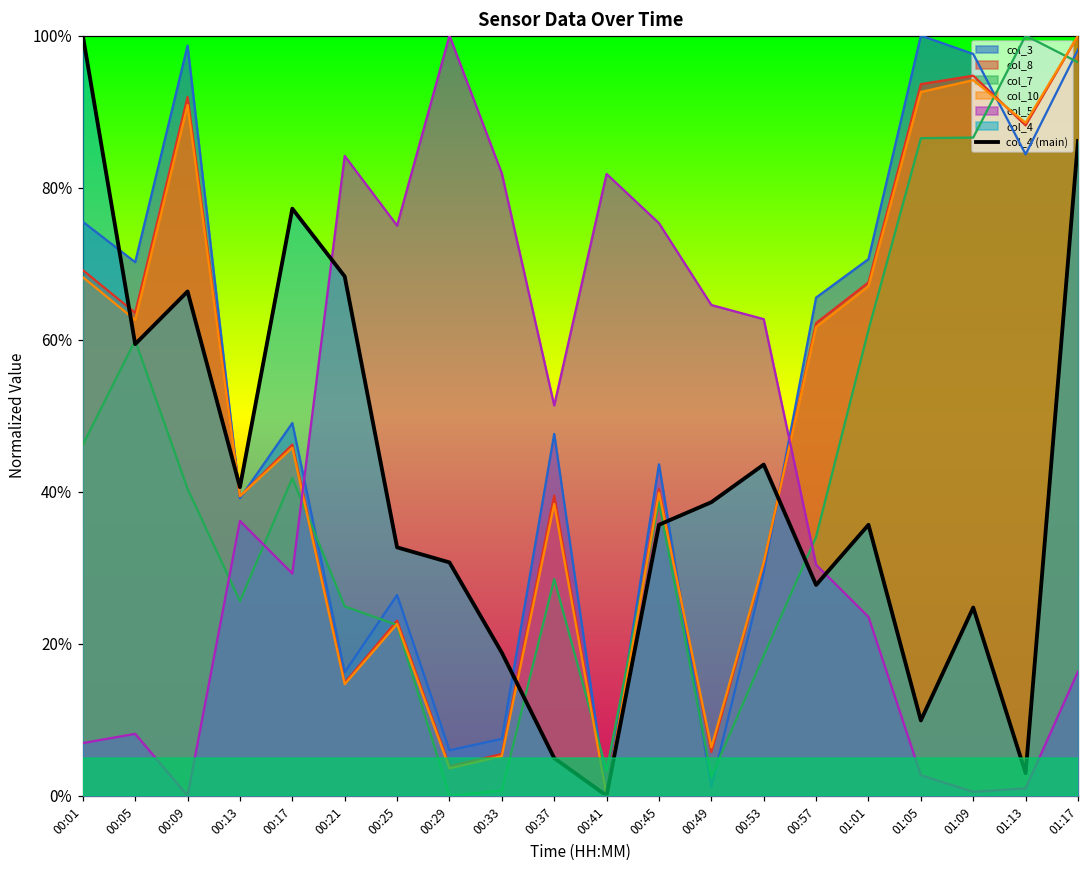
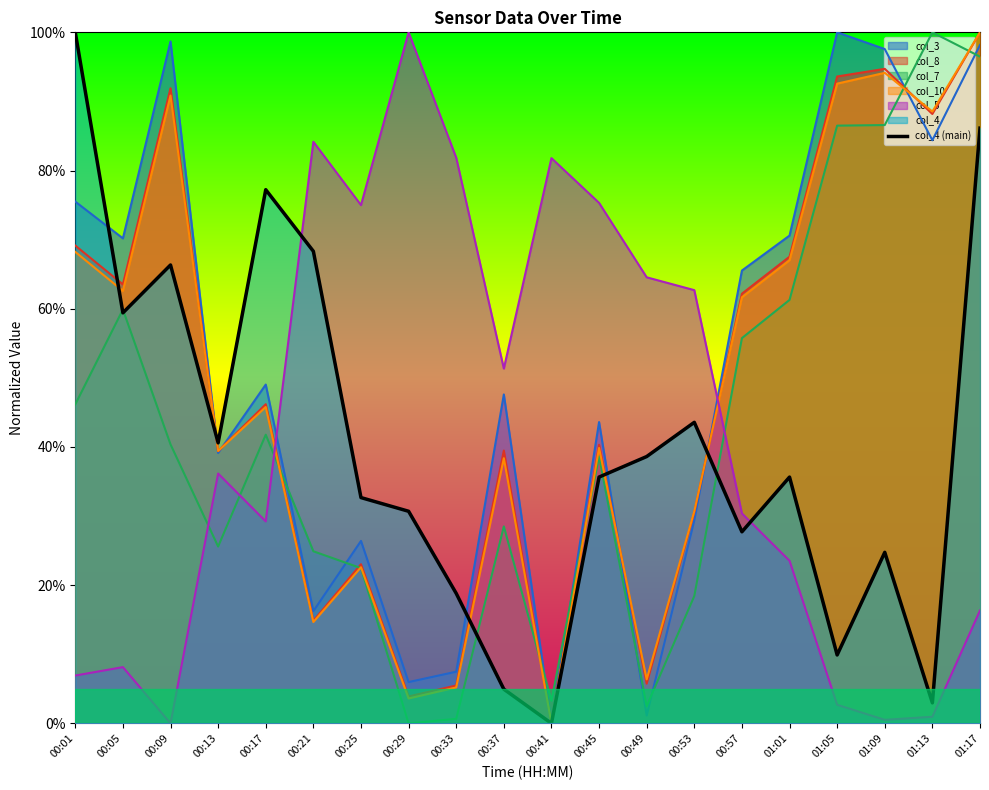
col_7, 00:57: 34% -> 56%
